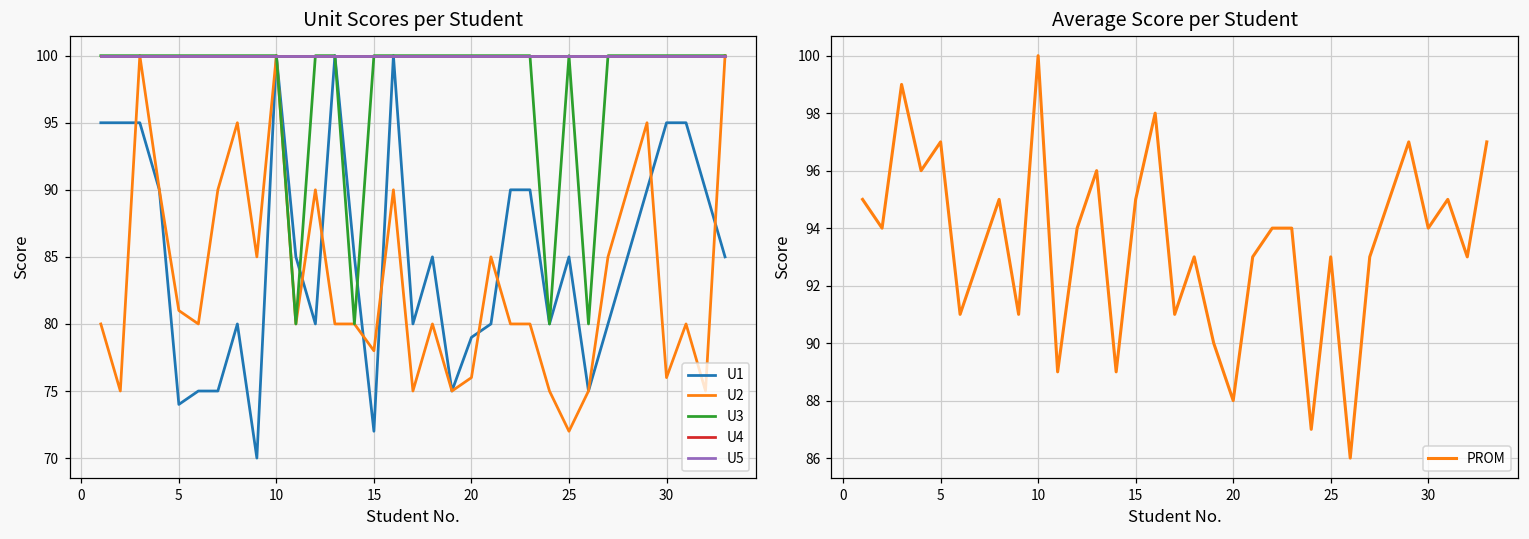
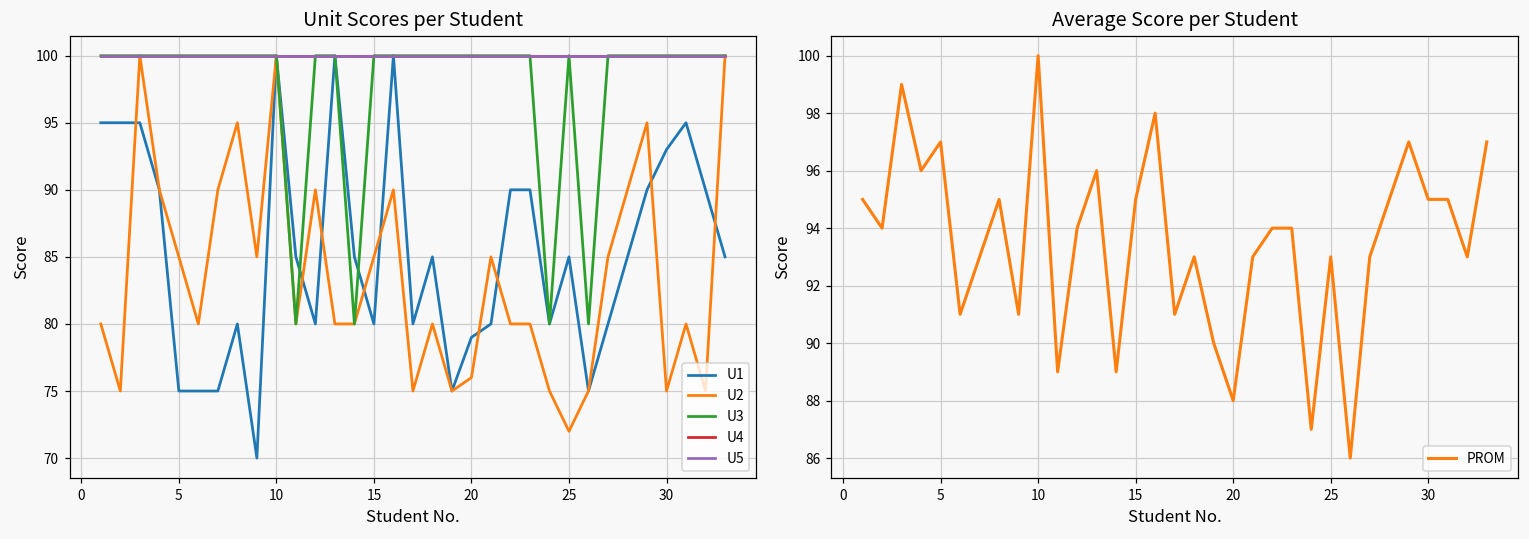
Unit Scores per Student, U1, 5: 74 -> 75
Unit Scores per Student, U2, 5: 81 -> 85
Unit Scores per Student, U1, 15: 72 -> 80
Unit Scores per Student, U2, 15: 78 -> 85
Unit Scores per Student, U1, 30: 95 -> 93
Unit Scores per Student, U2, 30: 76 -> 75
Average Score per Student, 30: 94 -> 95
